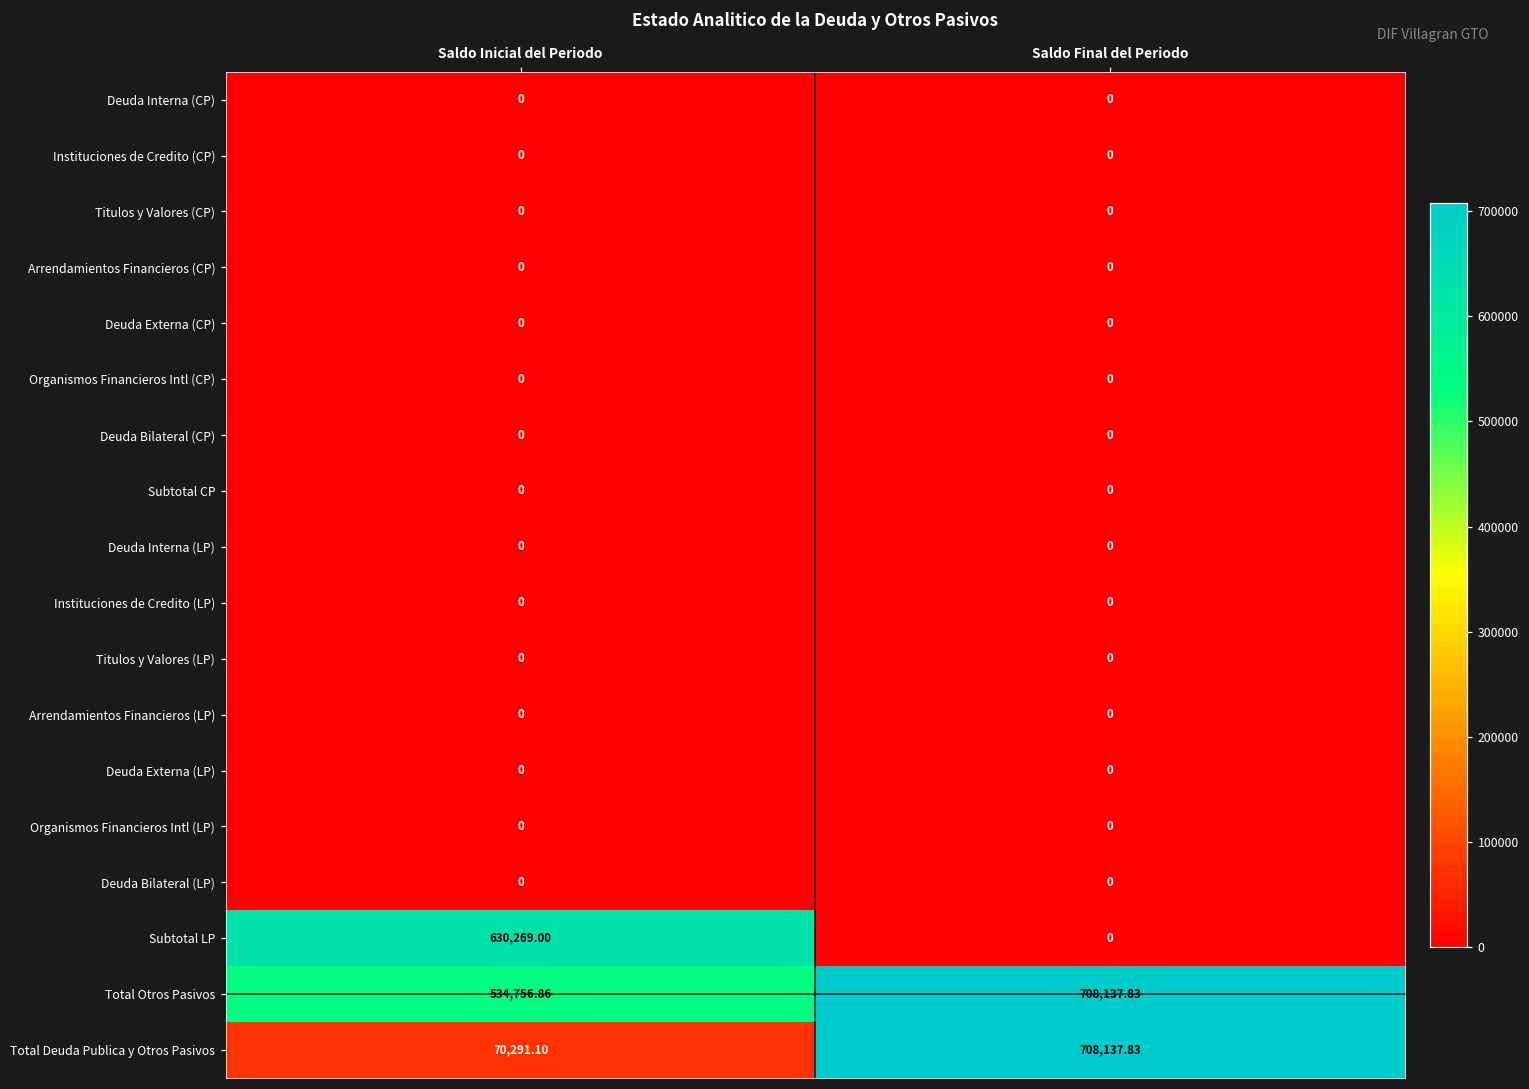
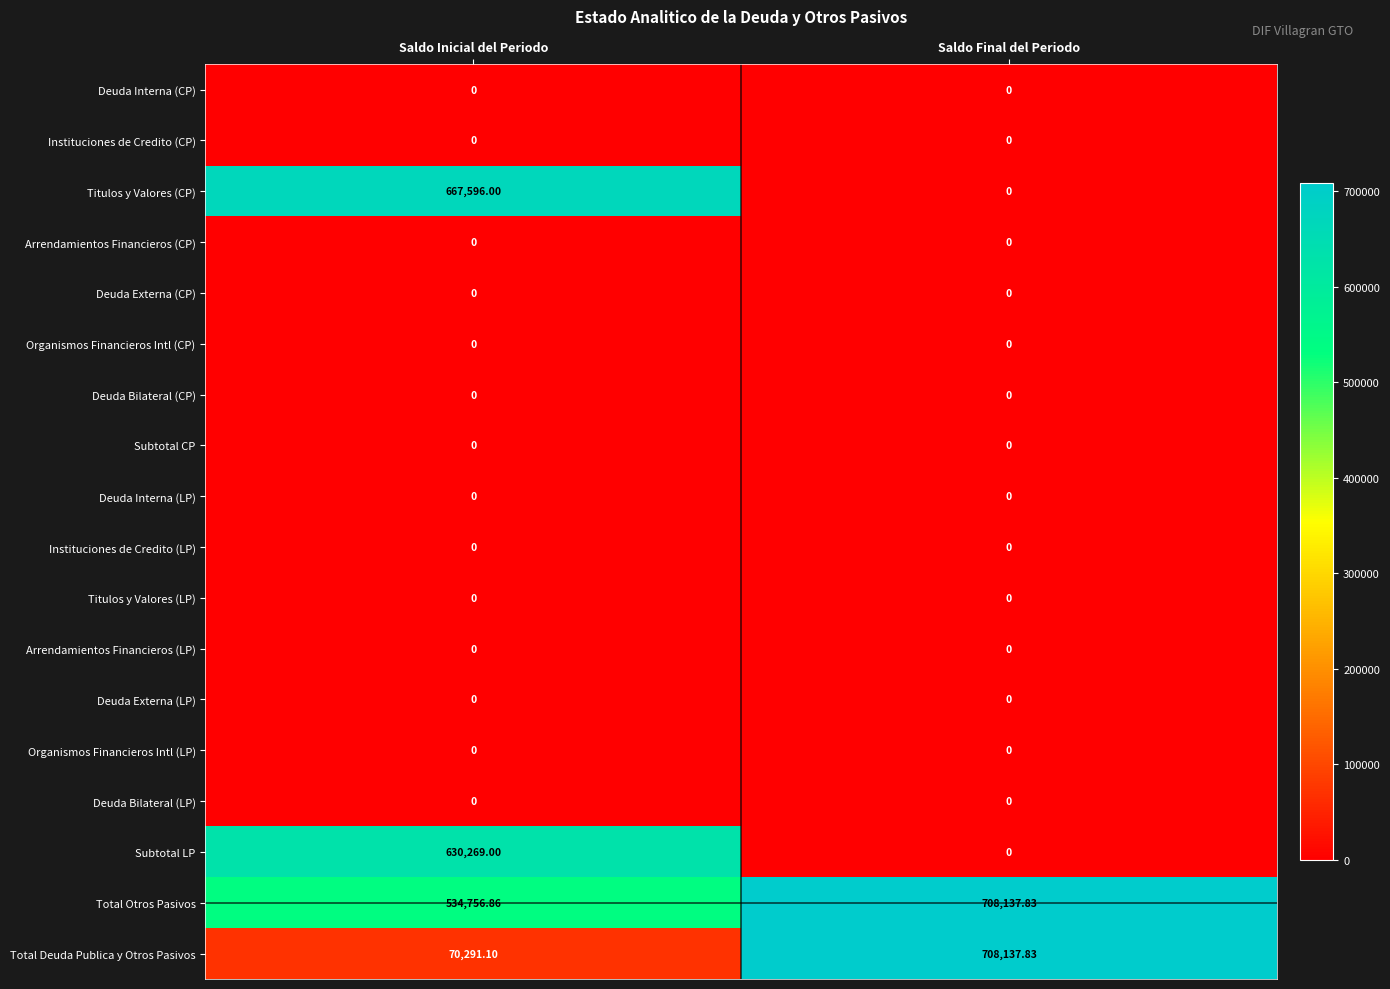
Titulos y Valores (CP), Saldo Inicial del Periodo: 0 -> 667,596.00
